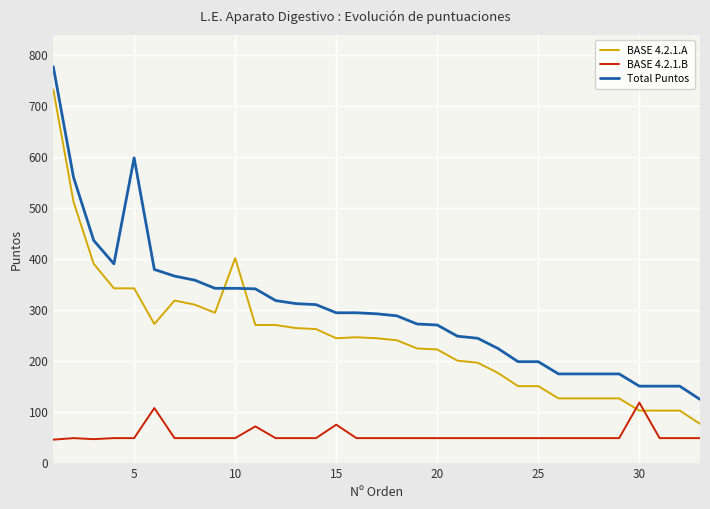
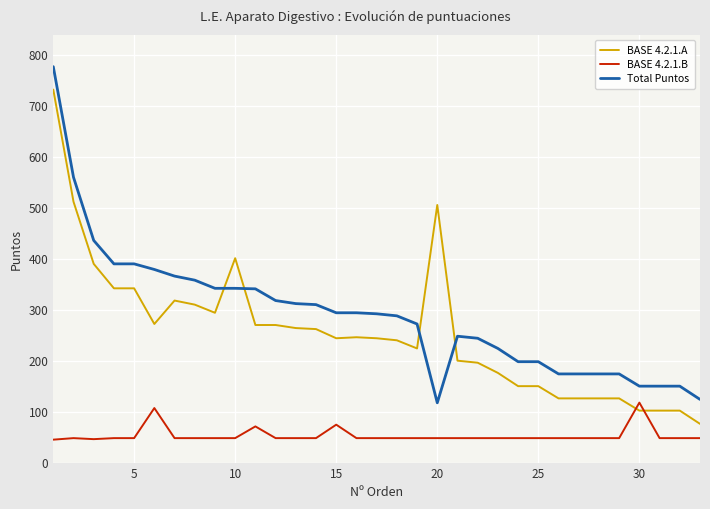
Total Puntos, 5: 600 -> 390
BASE 4.2.1.A, 20: 220 -> 510
Total Puntos, 20: 270 -> 120
